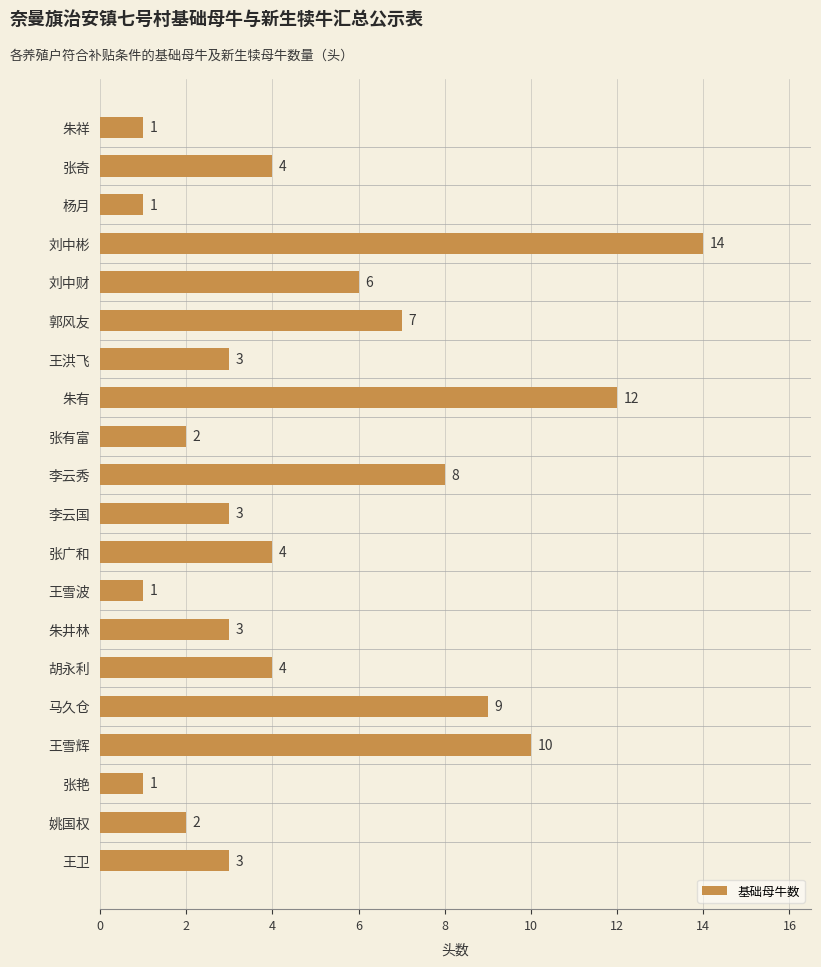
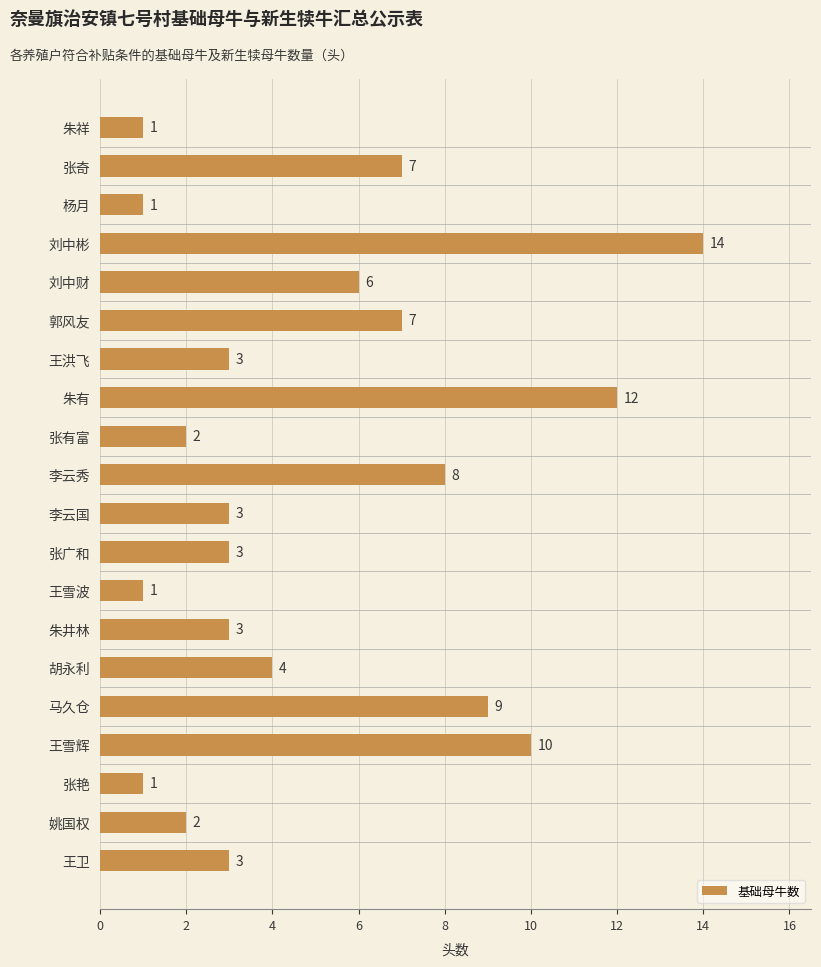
张奇: 4 -> 7
张广和: 4 -> 3
